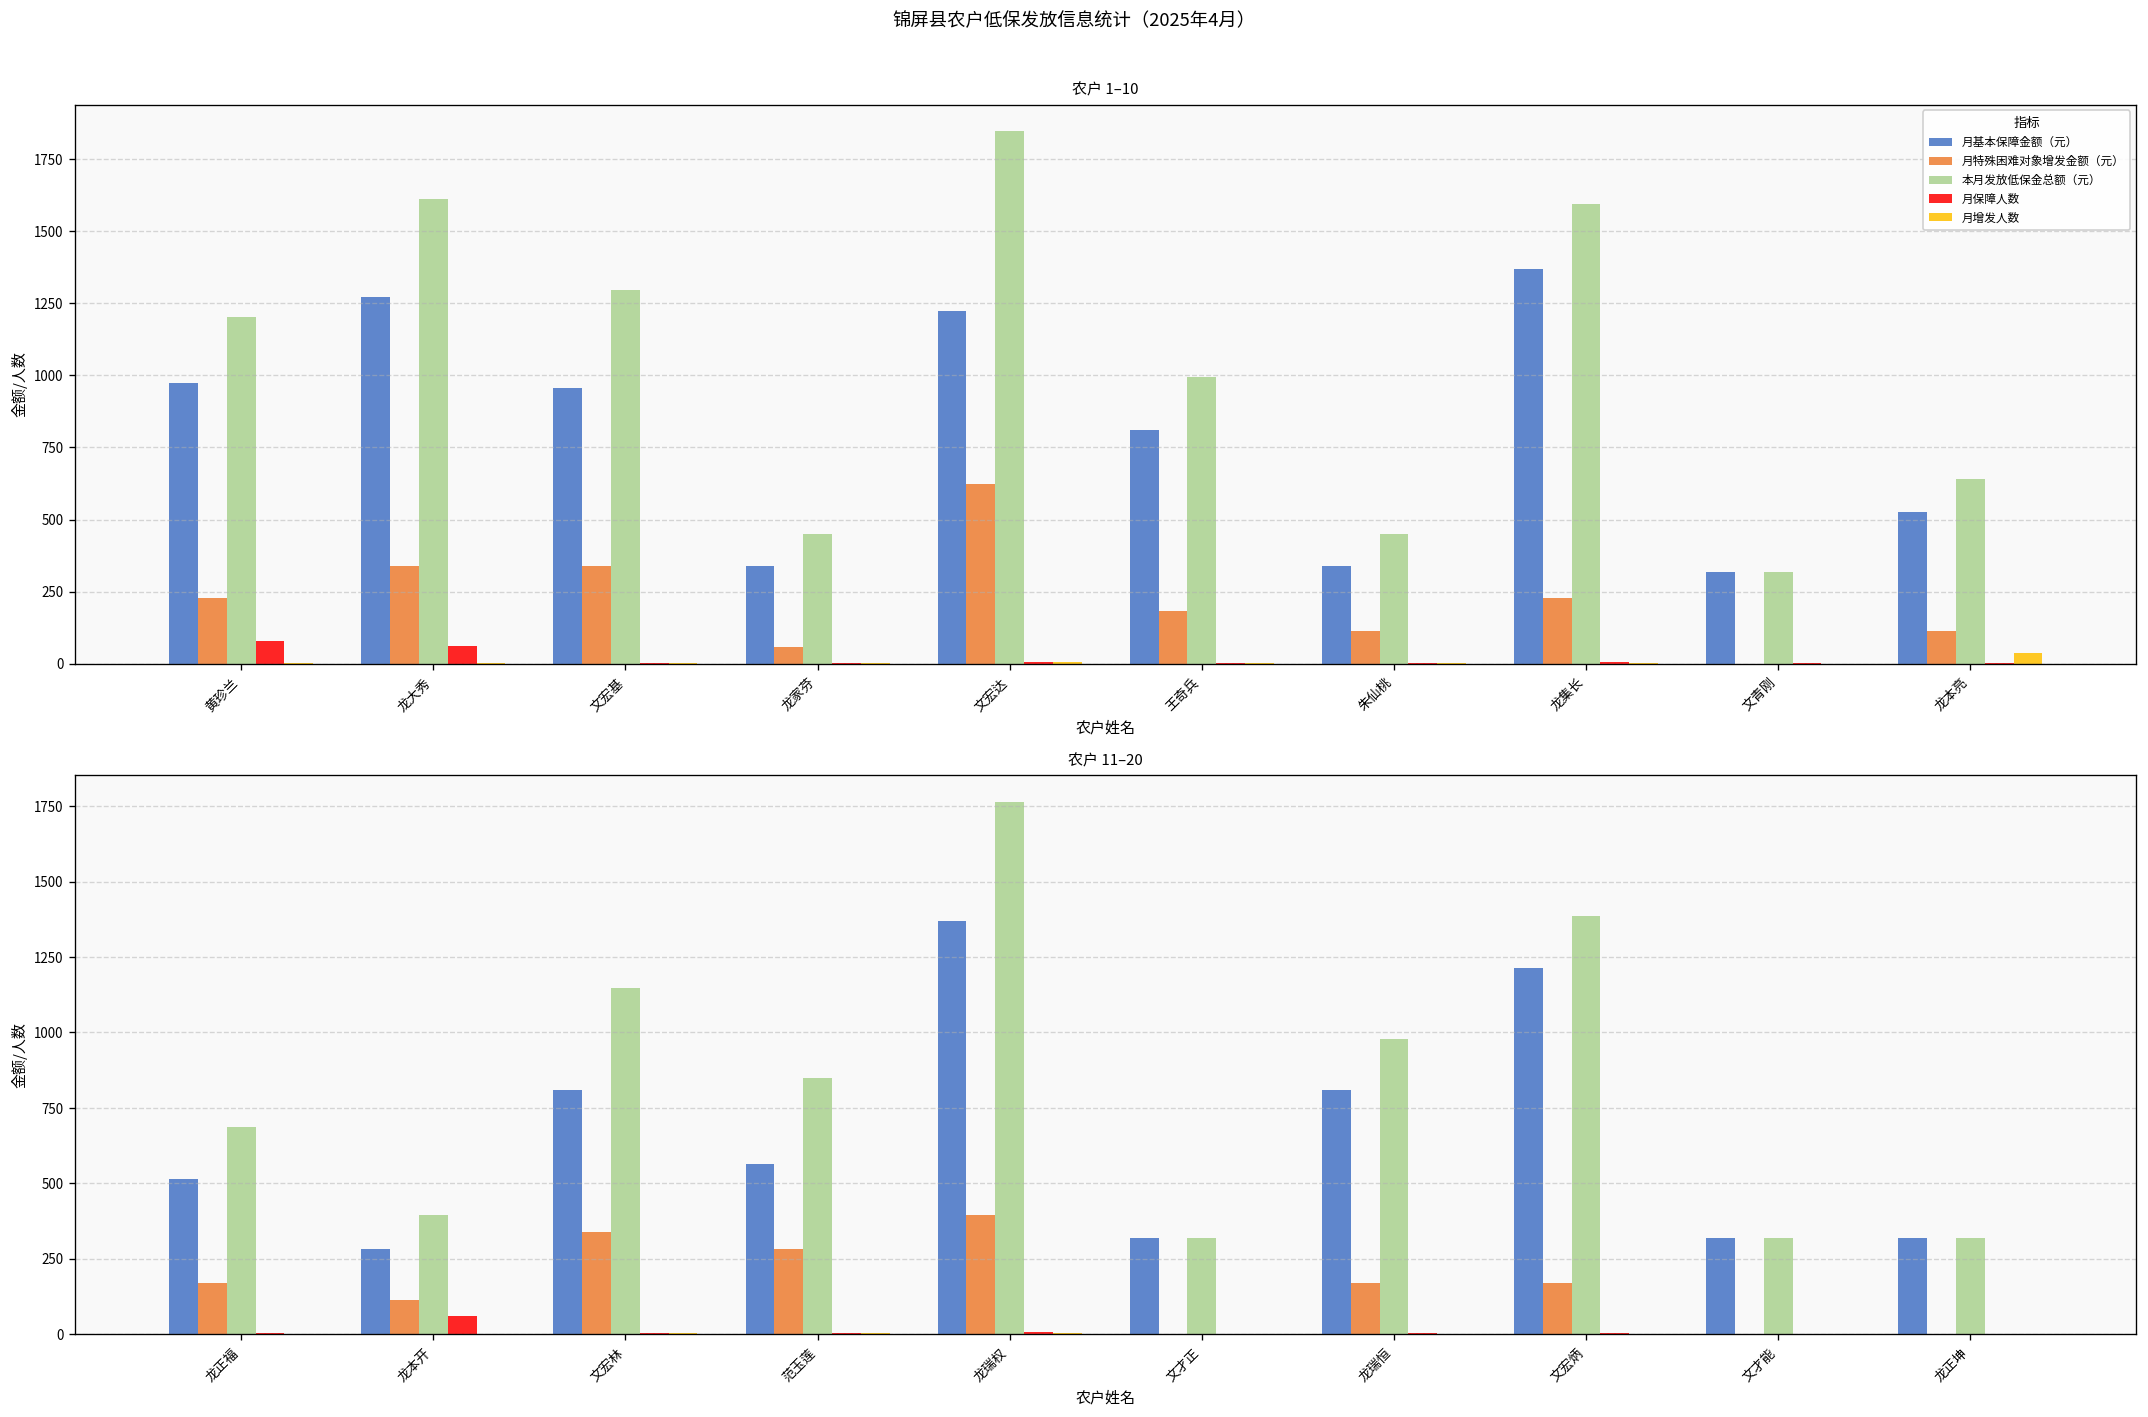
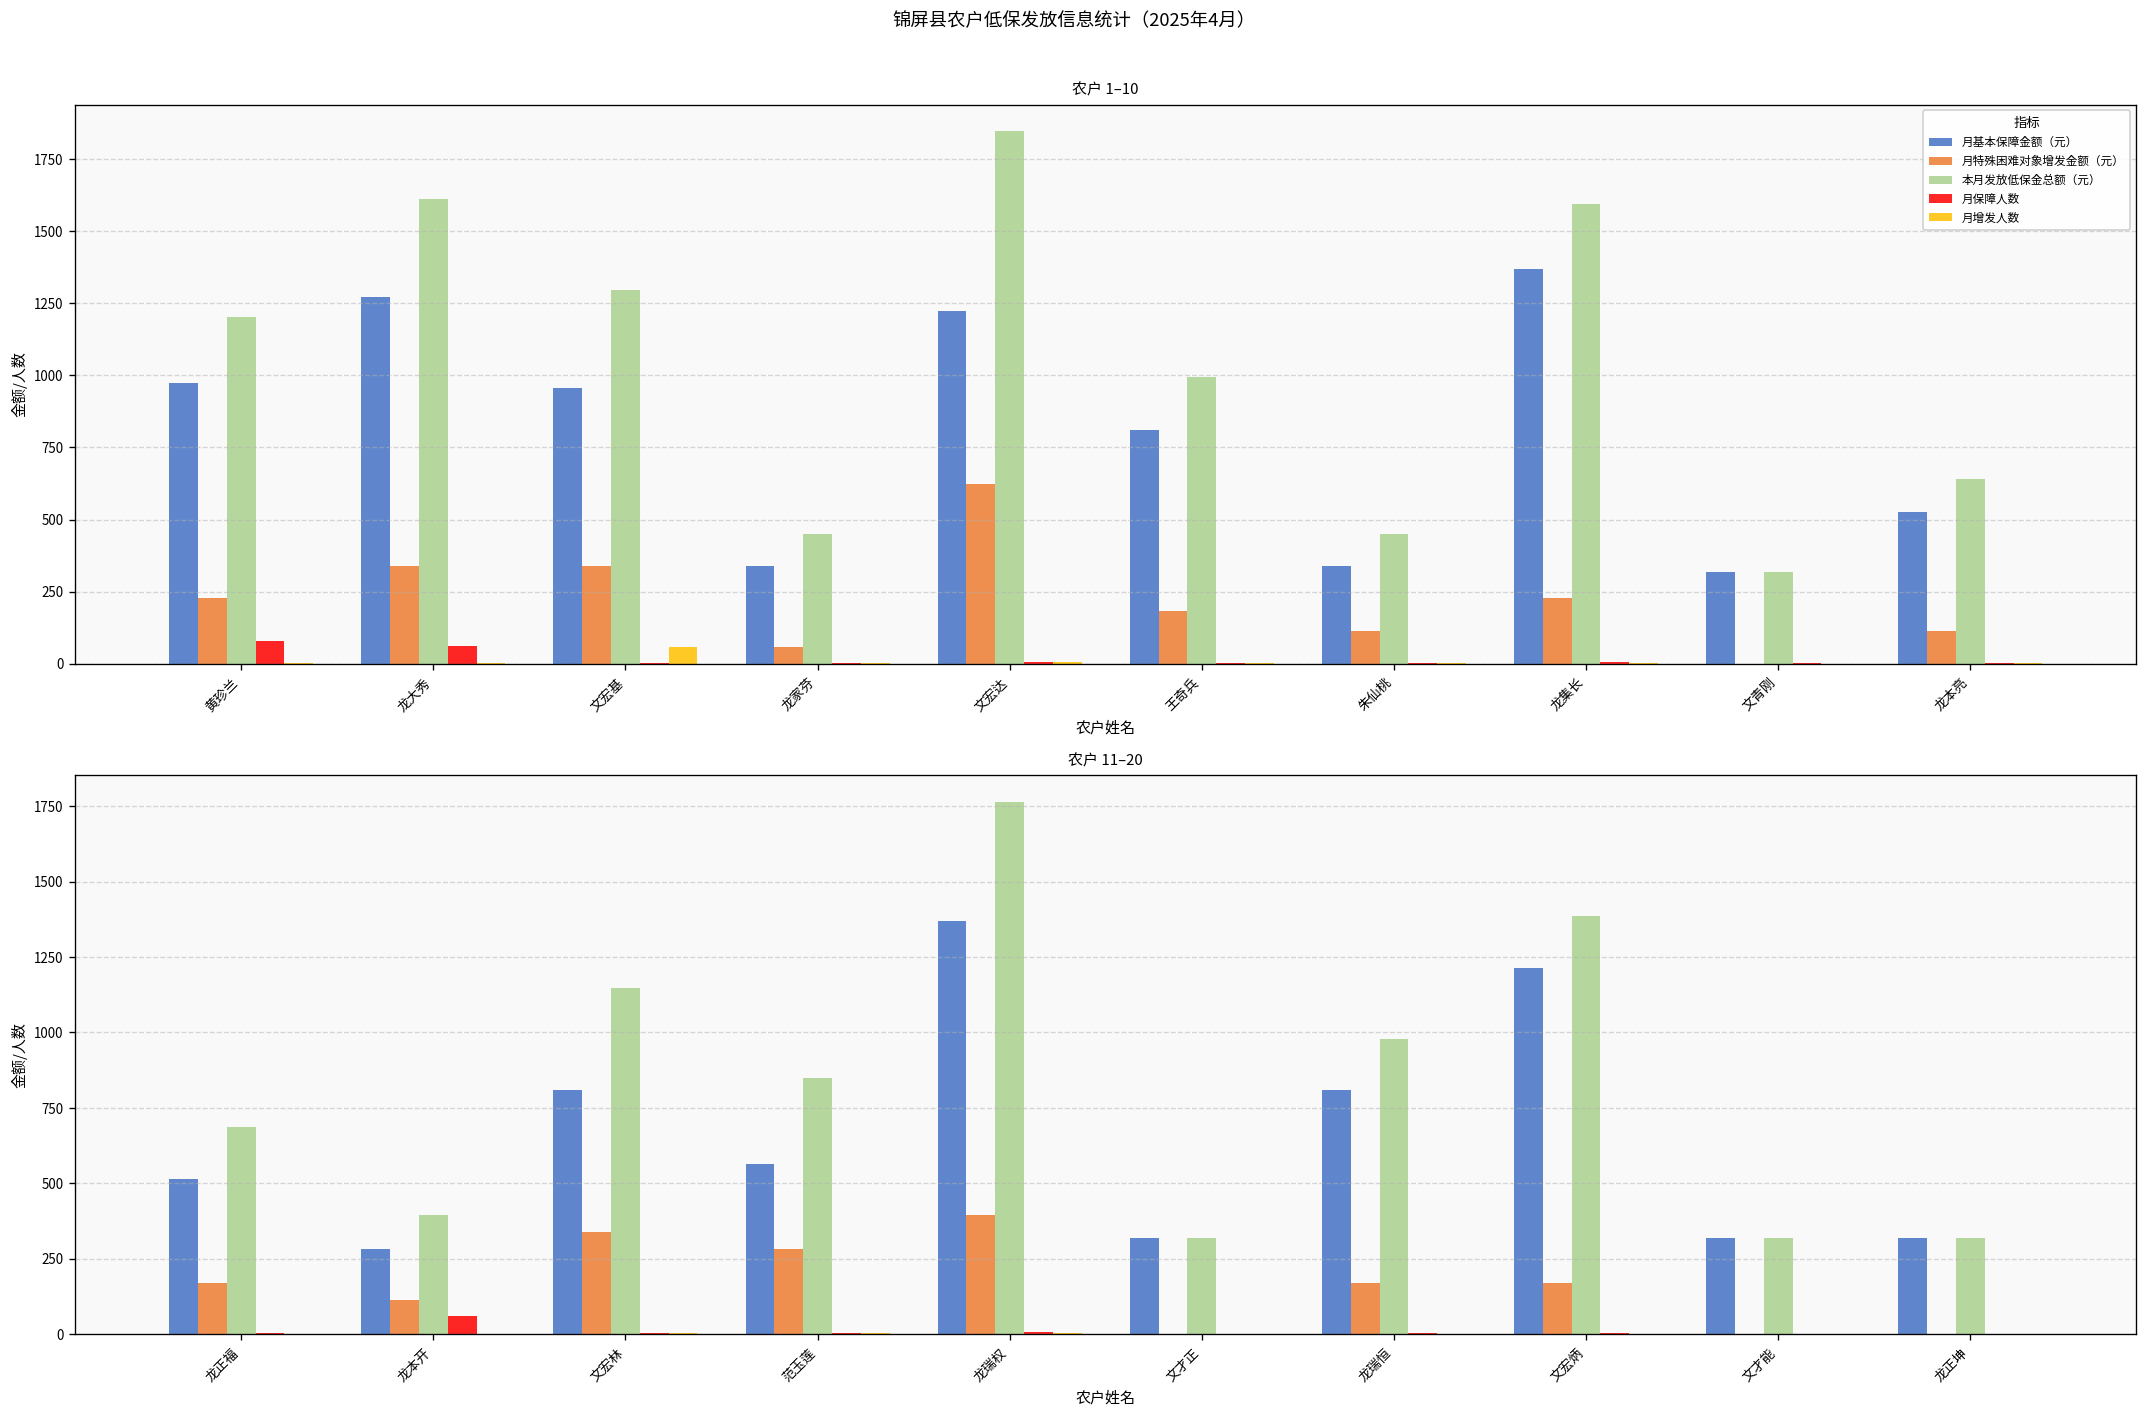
农户 1–10, 月增发人数, 文宏基: 0 -> 60
农户 1–10, 月增发人数, 龙本亮: 40 -> 0
